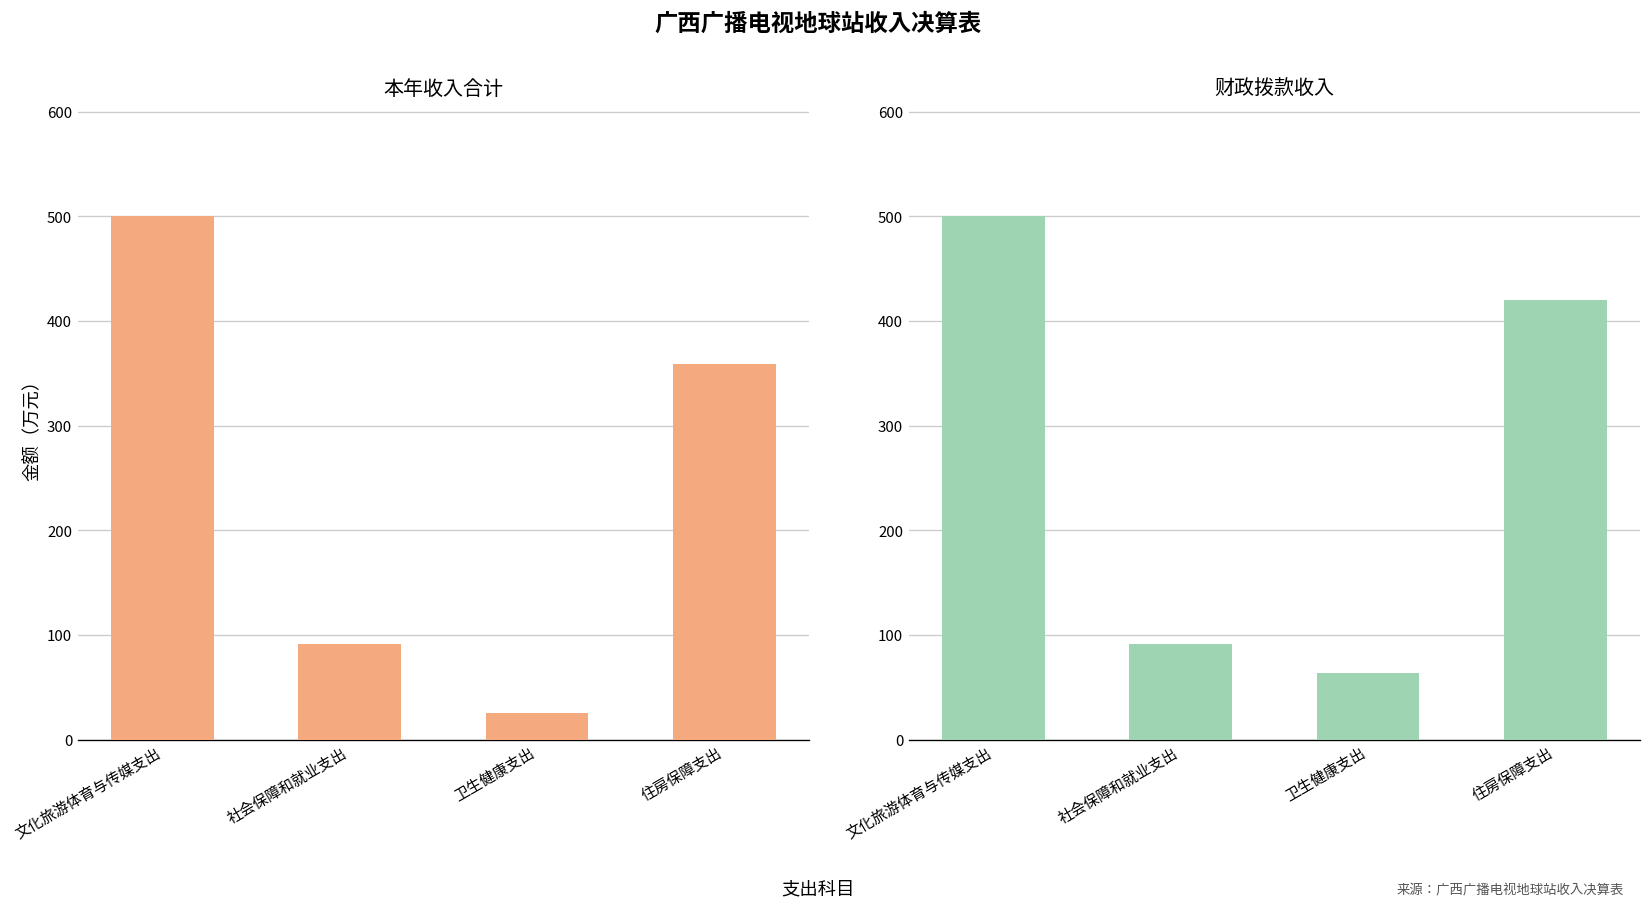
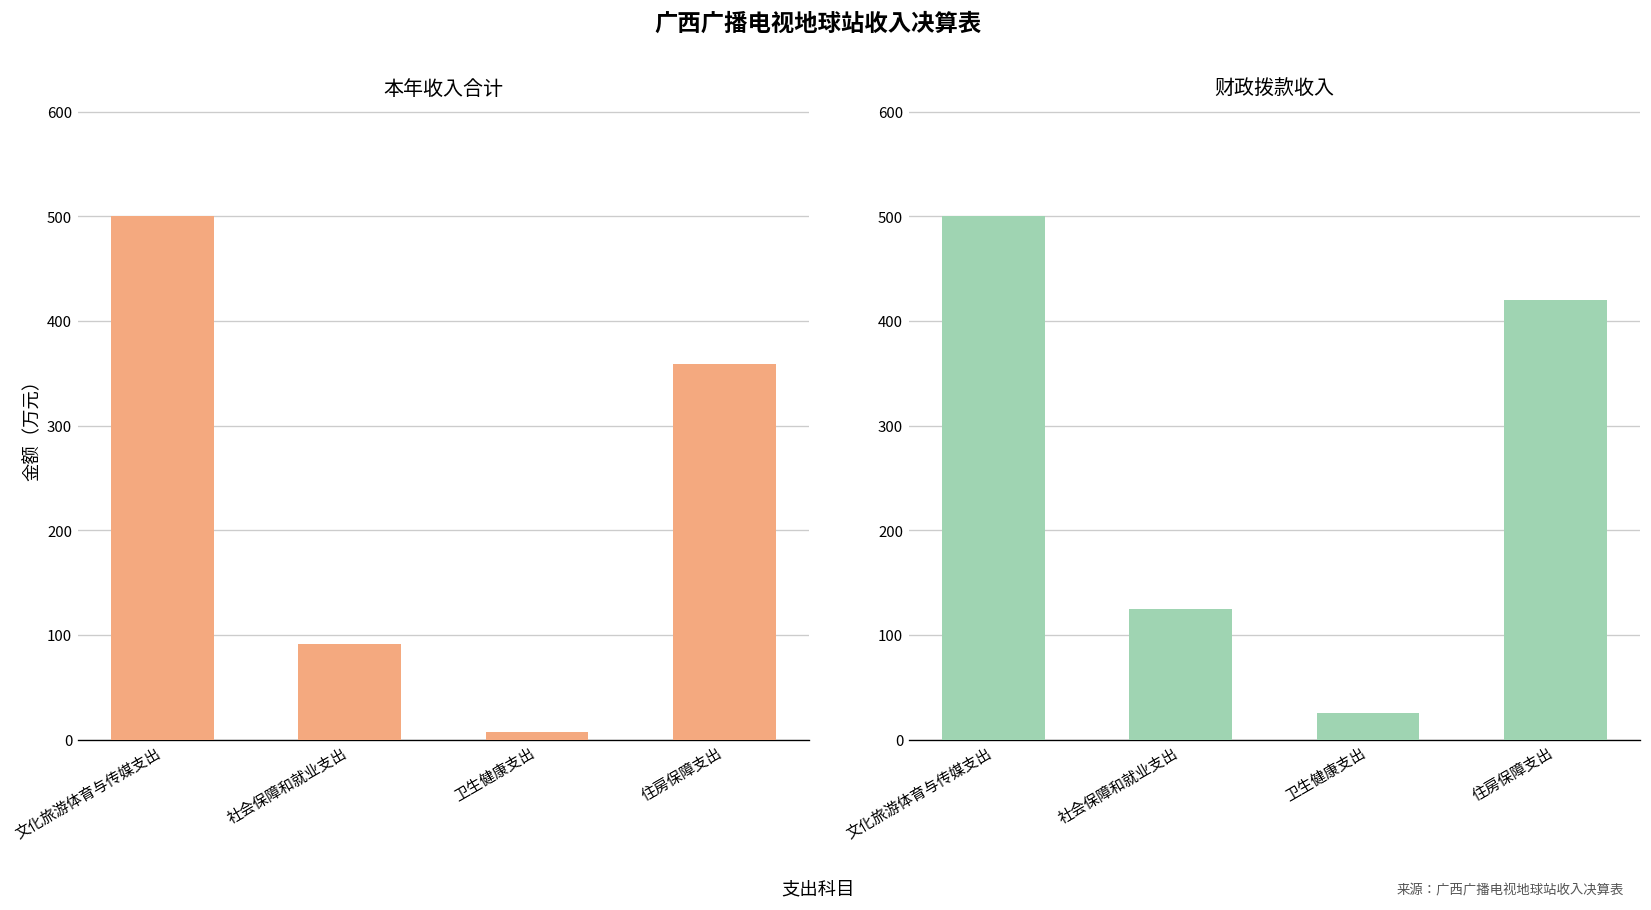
本年收入合计, 卫生健康支出: 30 -> 10
财政拨款收入, 社会保障和就业支出: 90 -> 130
财政拨款收入, 卫生健康支出: 60 -> 30
